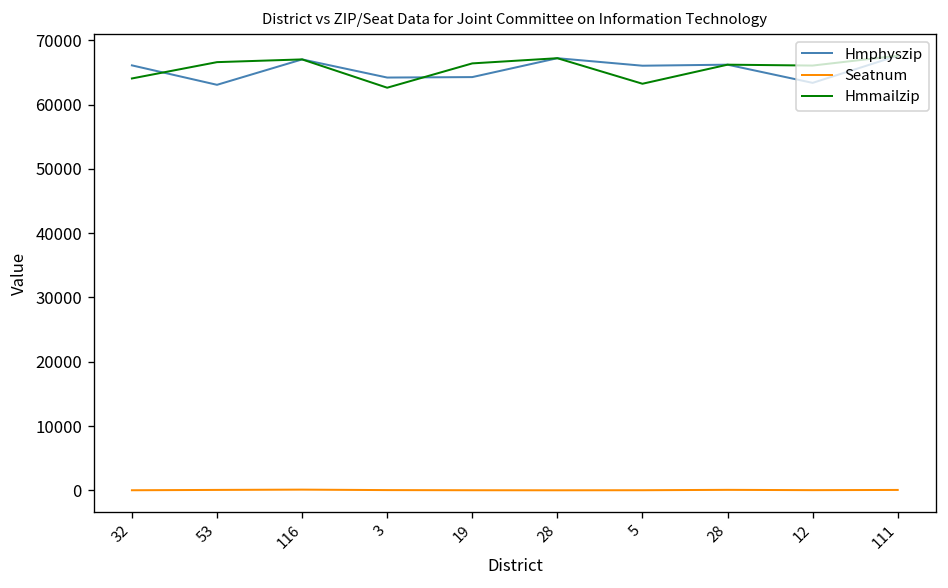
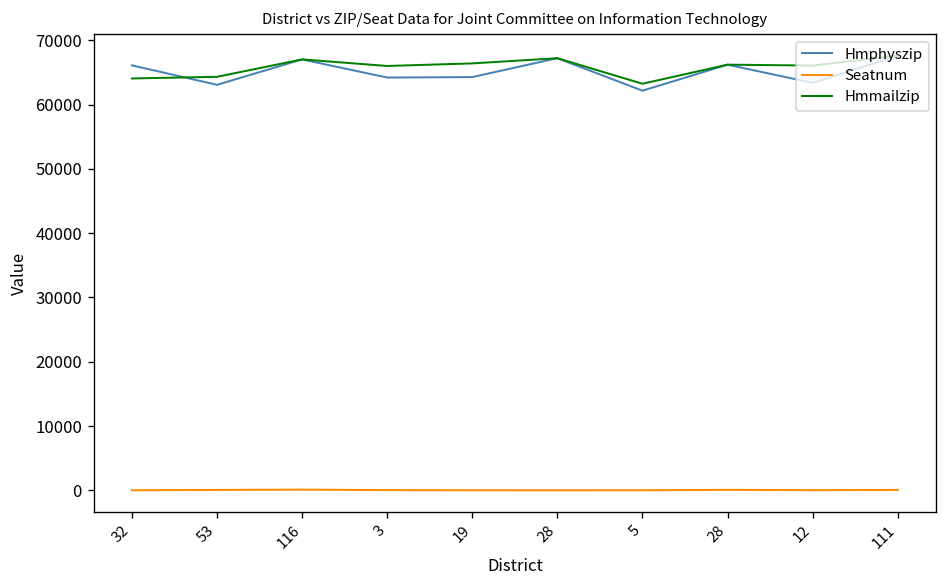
Hmmailzip, 53: 67000 -> 64000
Hmmailzip, 3: 63000 -> 66000
Hmphyszip, 5: 66000 -> 62000
